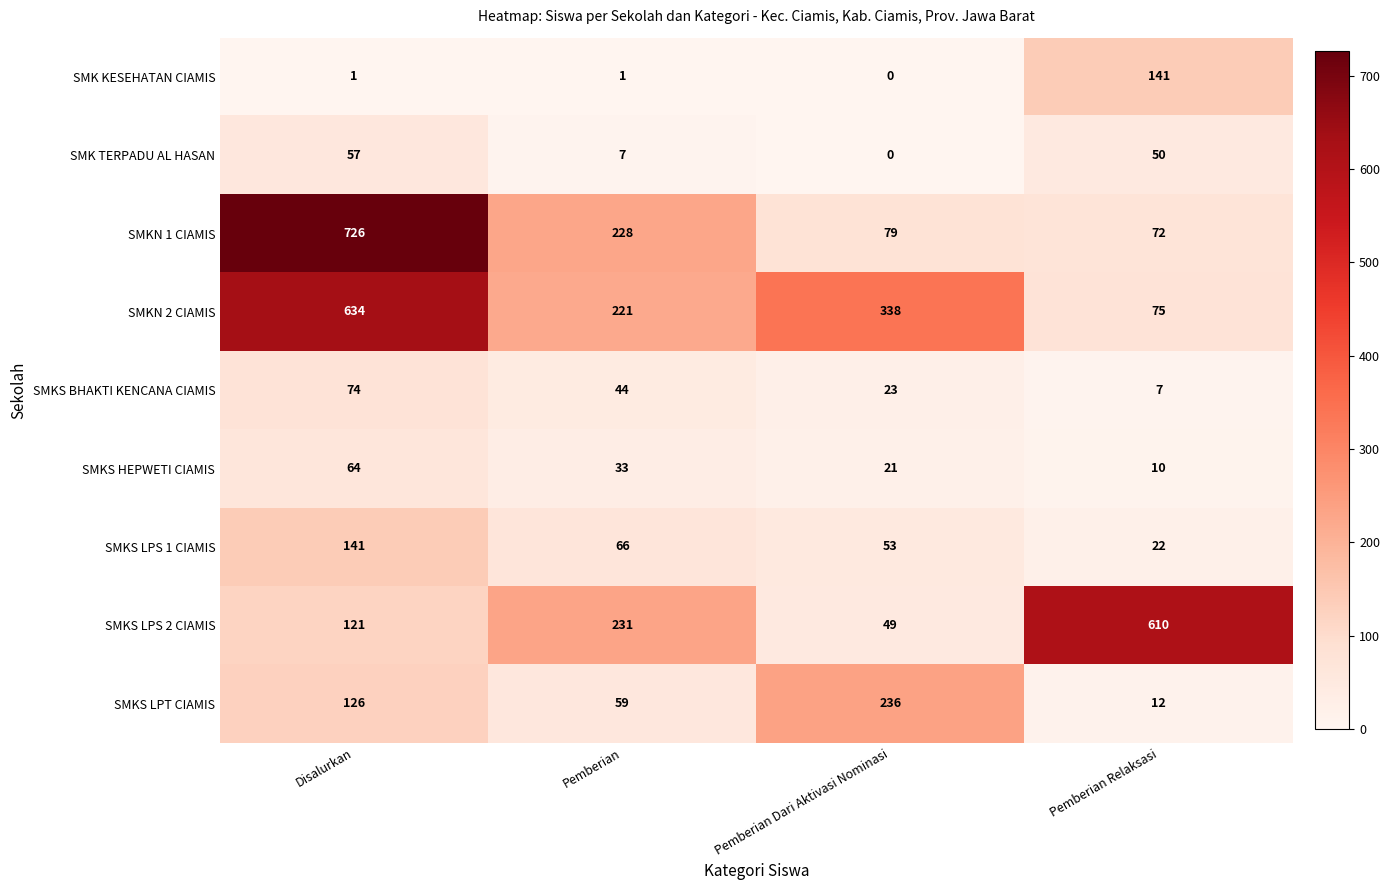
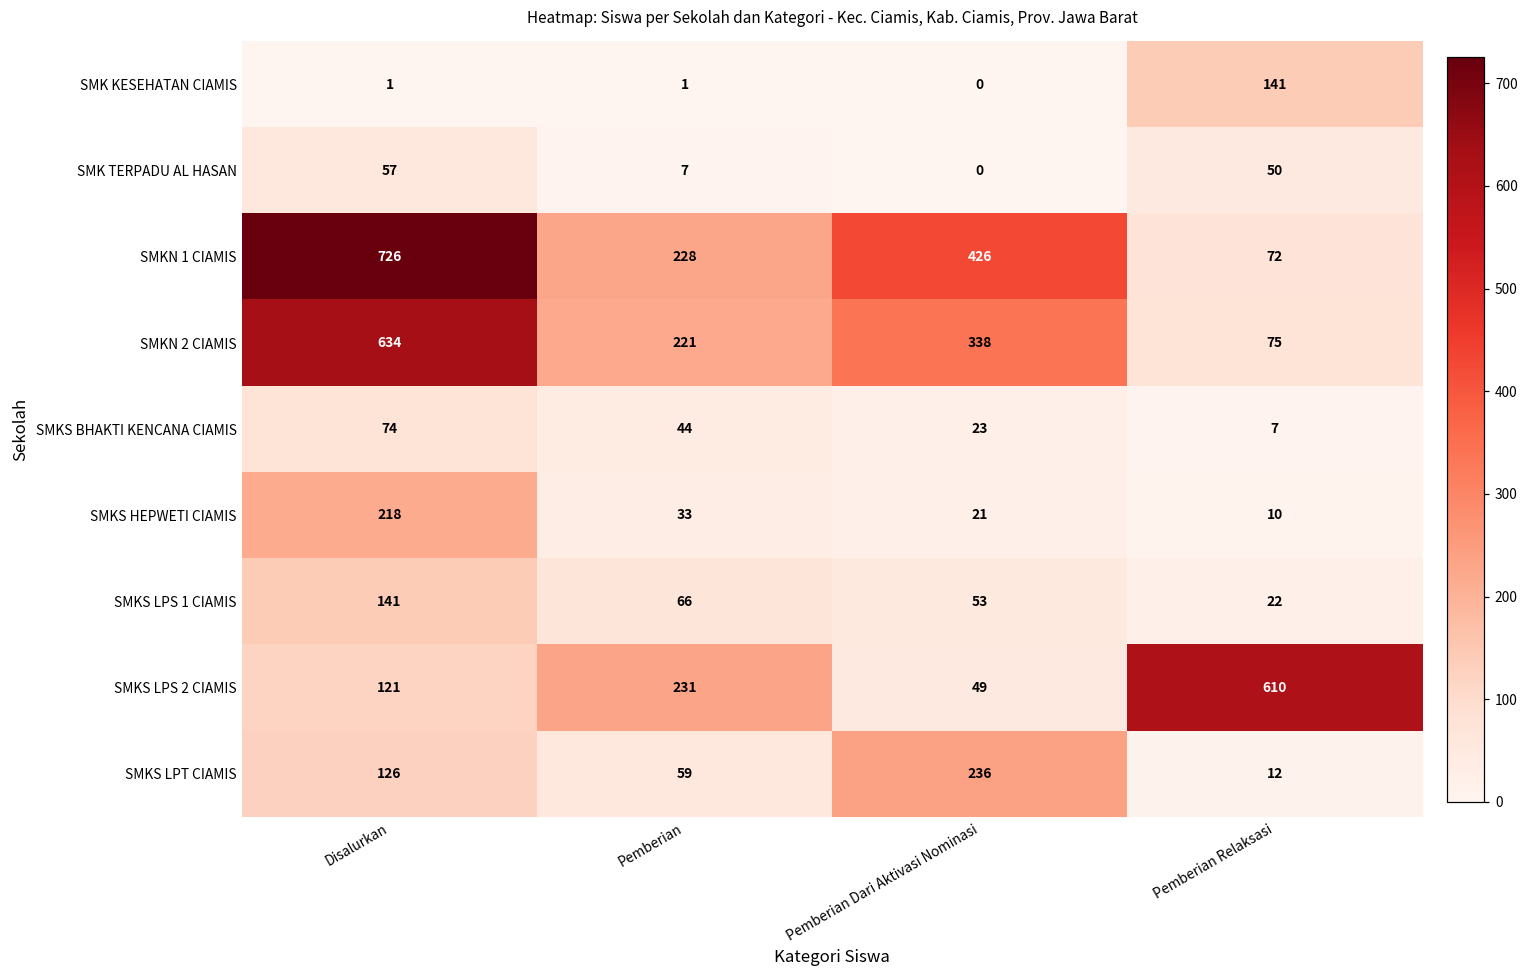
SMKN 1 CIAMIS, Pemberian Dari Aktivasi Nominasi: 79 -> 426
SMKS HEPWETI CIAMIS, Disalurkan: 64 -> 218
